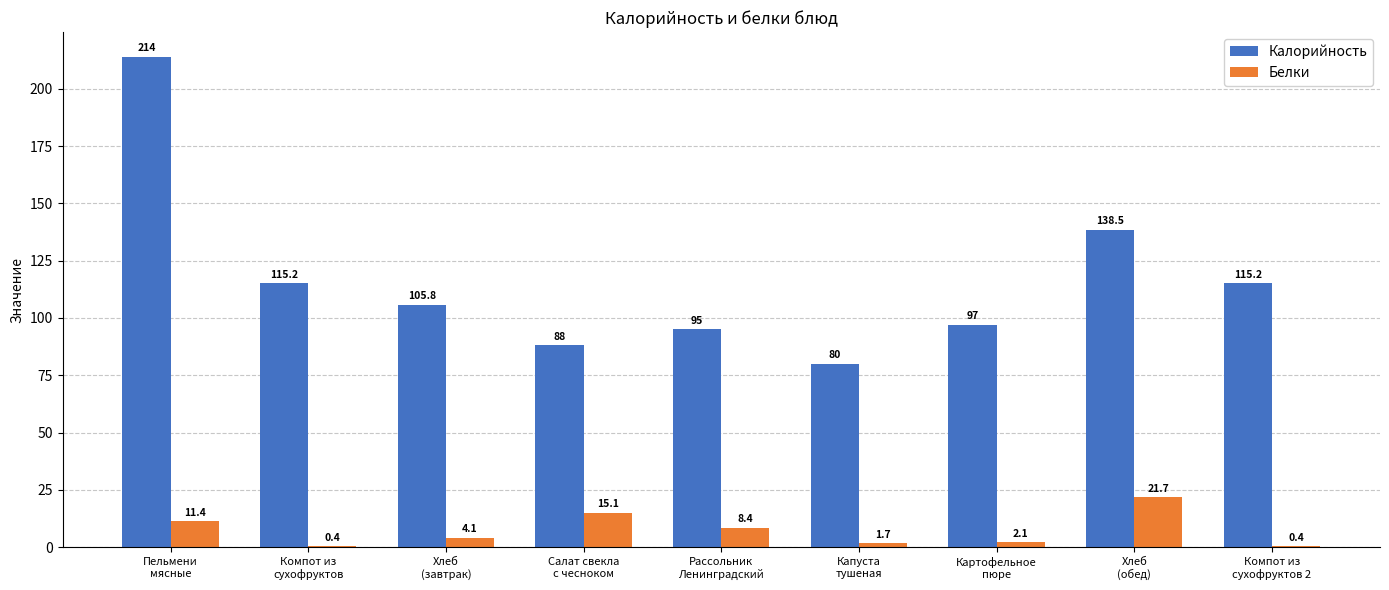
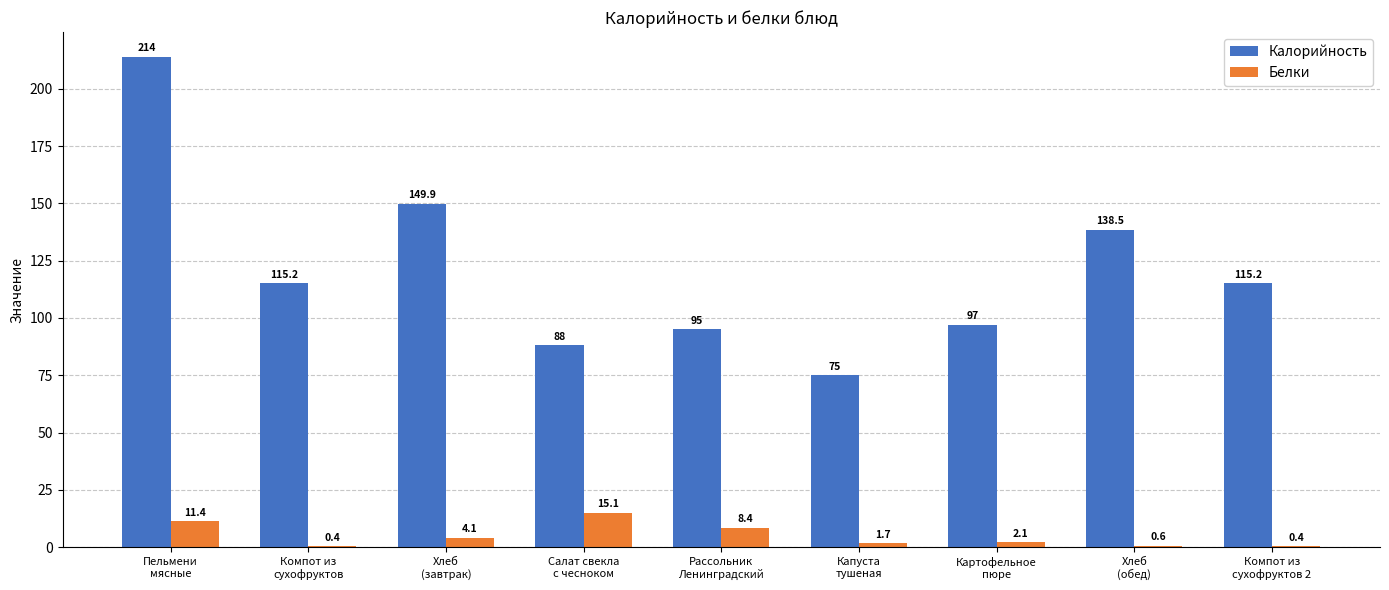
Калорийность, Хлеб (завтрак): 105.8 -> 149.9
Калорийность, Капуста тушеная: 80 -> 75
Белки, Хлеб (обед): 21.7 -> 0.6
